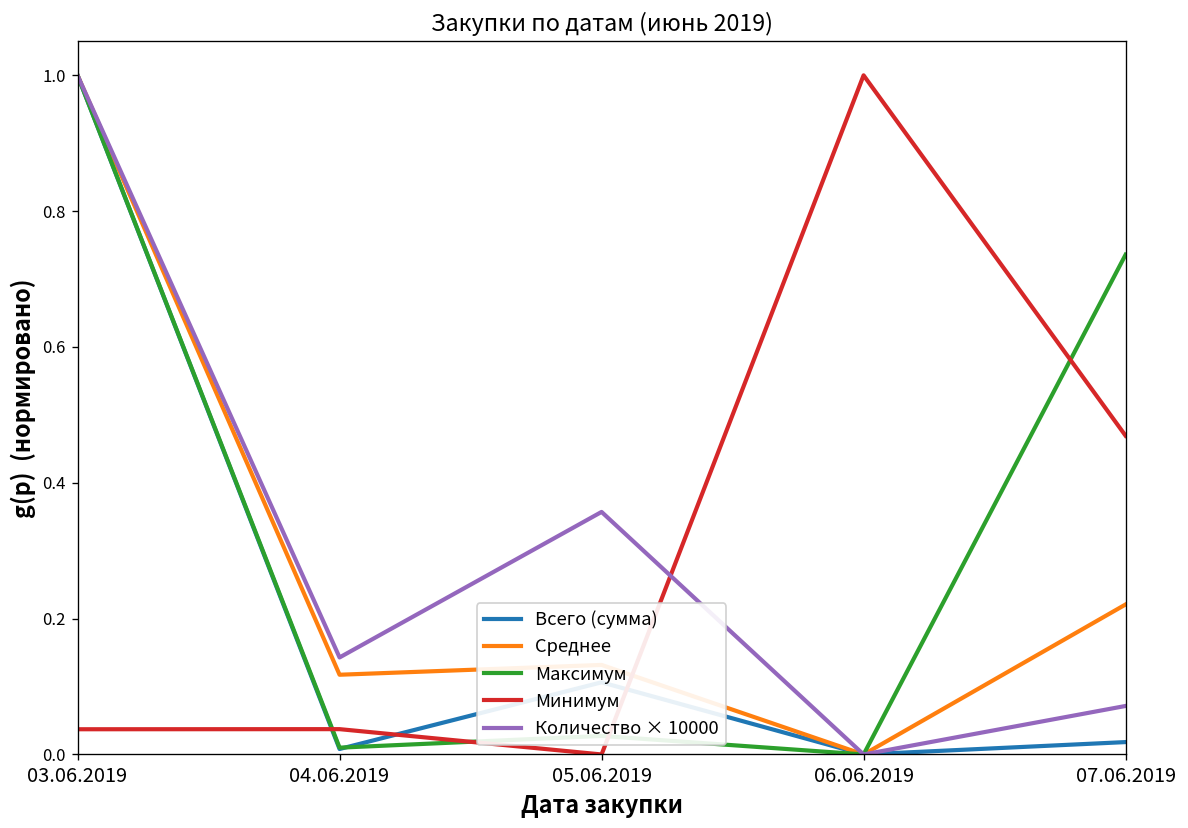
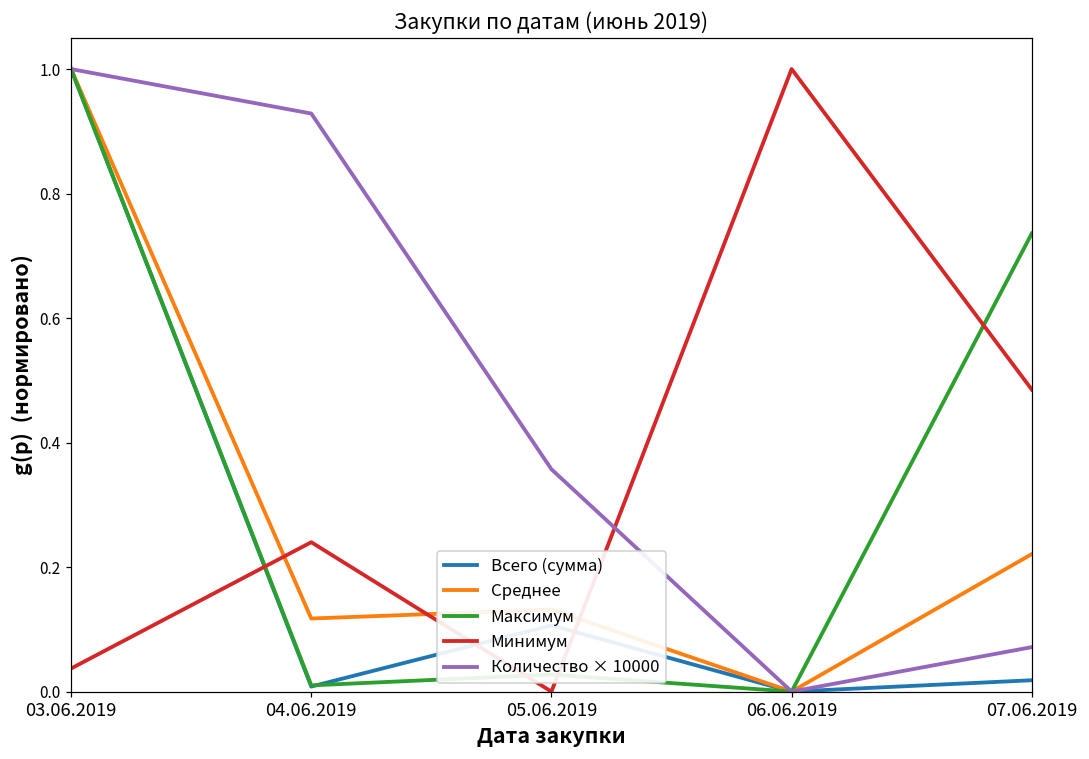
Минимум, 04.06.2019: 0.04 -> 0.24
Количество × 10000, 04.06.2019: 0.14 -> 0.93
Минимум, 07.06.2019: 0.47 -> 0.49
